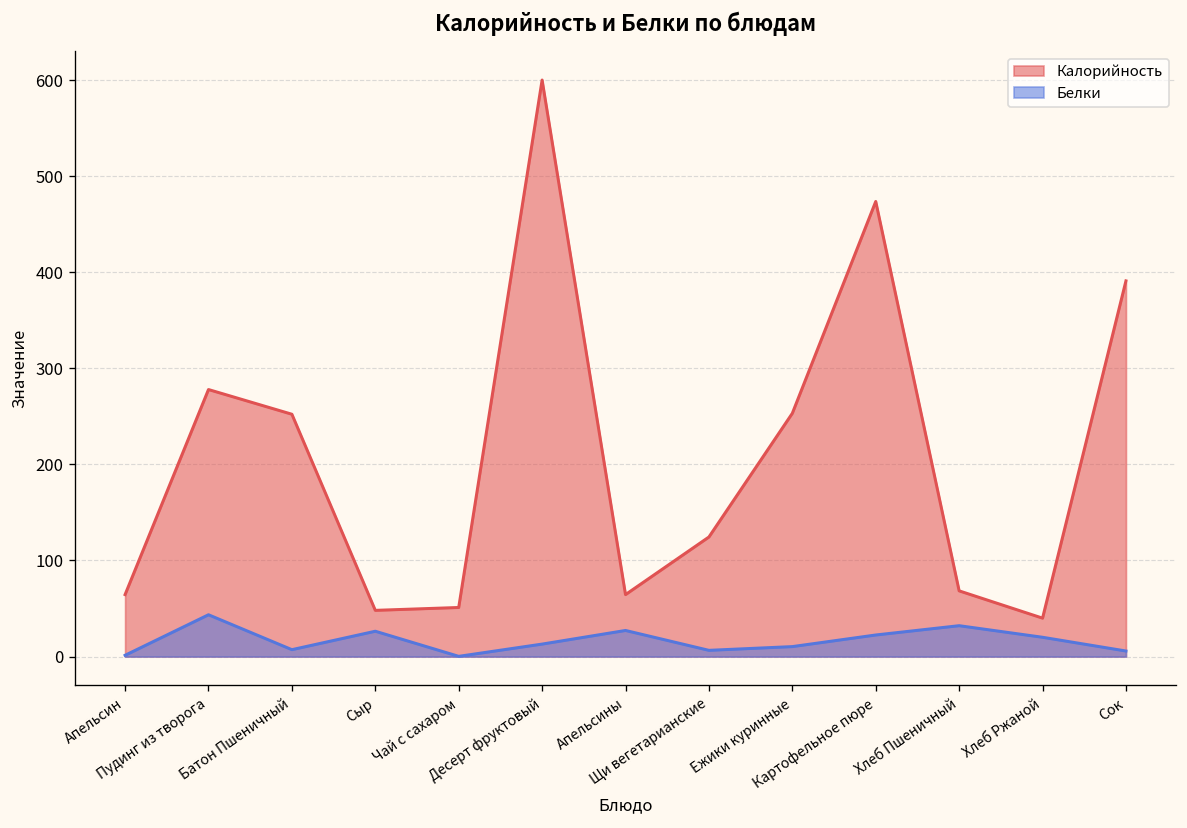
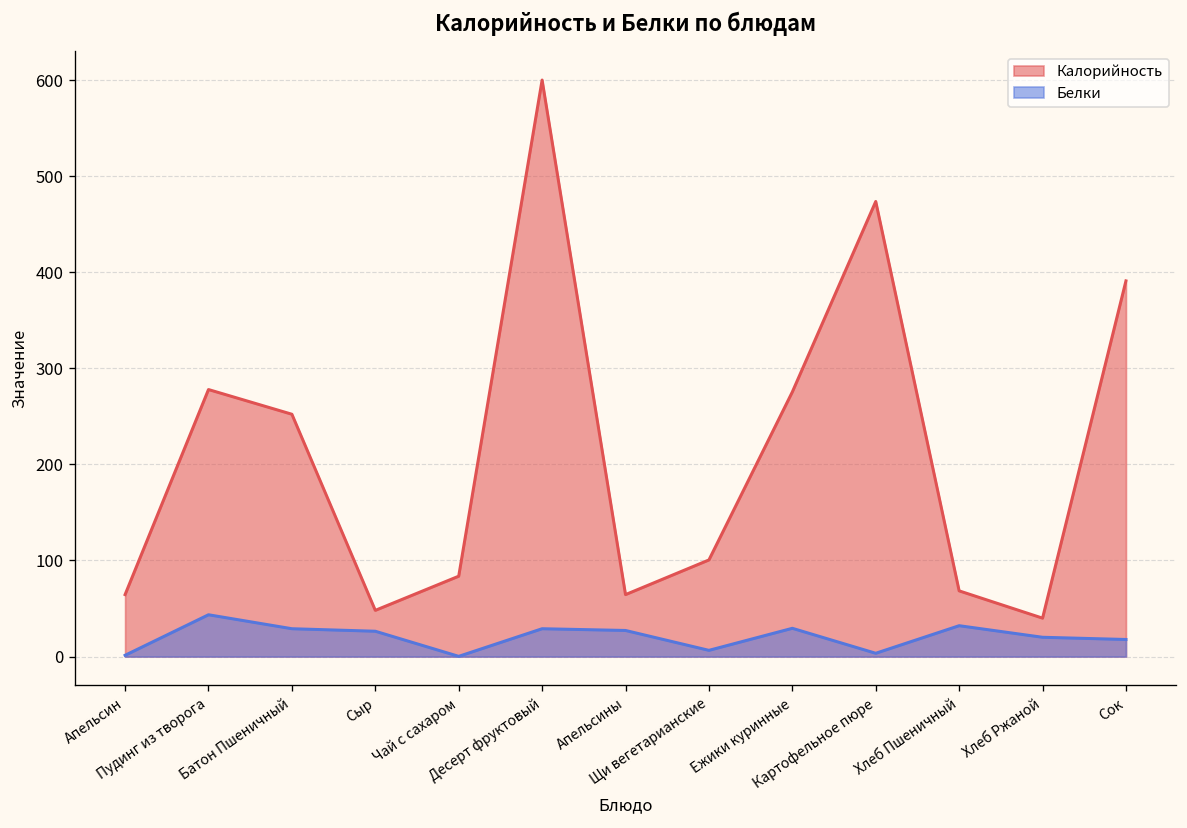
Белки, Батон Пшеничный: 10 -> 30
Калорийность, Чай с сахаром: 50 -> 80
Белки, Десерт фруктовый: 10 -> 30
Калорийность, Щи вегетарианские: 120 -> 100
Калорийность, Ежики куринные: 250 -> 280
Белки, Ежики куринные: 10 -> 30
Белки, Картофельное пюре: 20 -> 0
Белки, Сок: 10 -> 20
